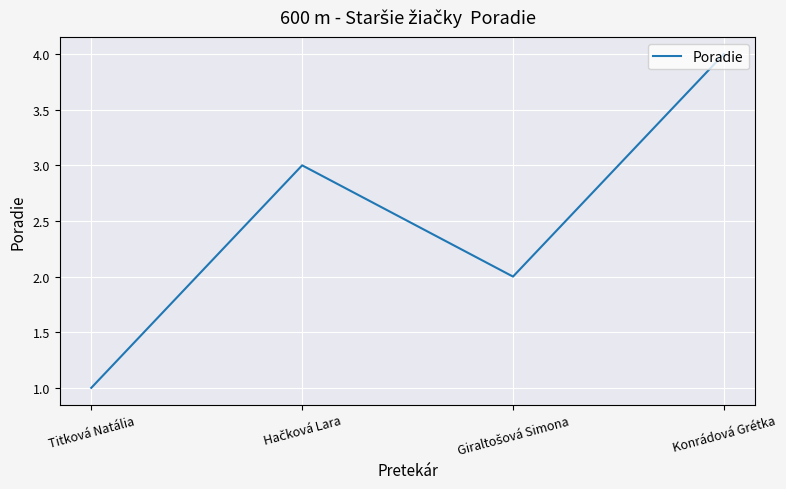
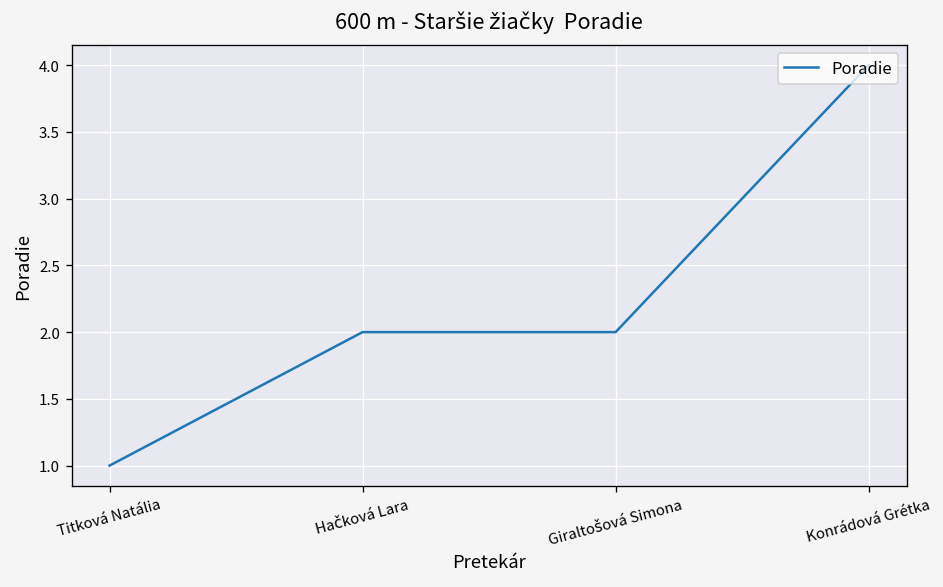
Hačková Lara: 3 -> 2
